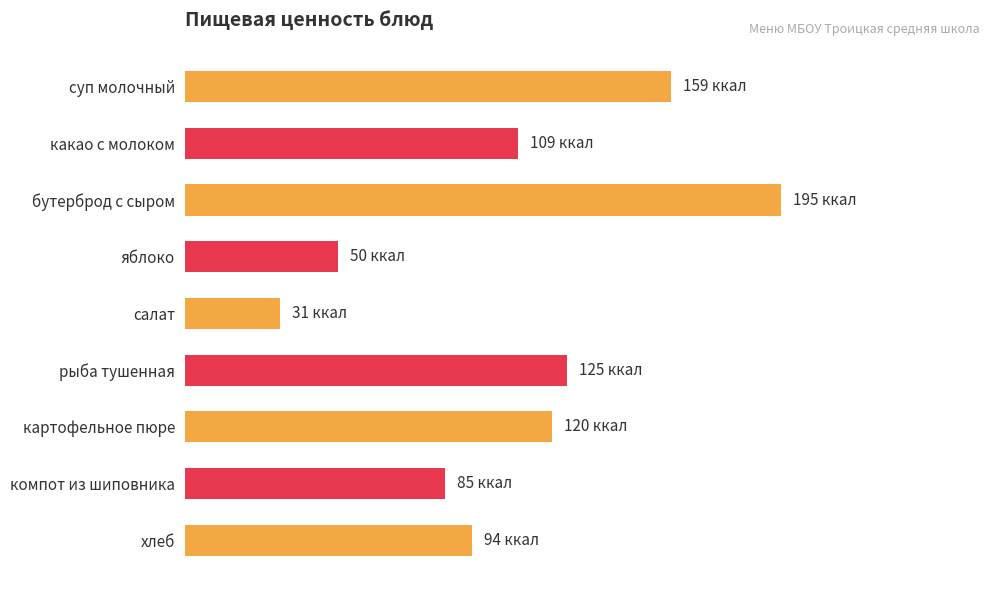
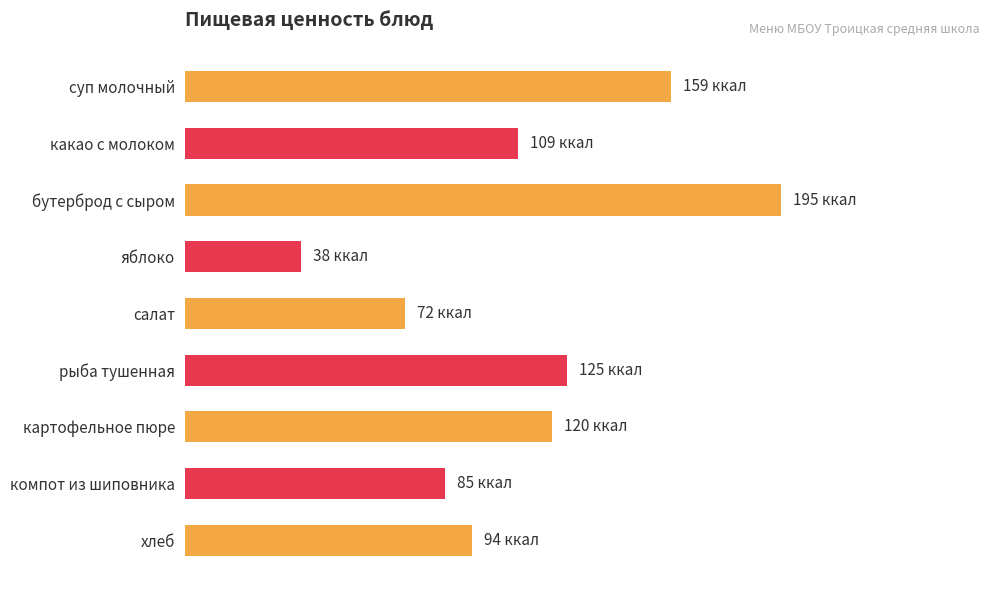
яблоко: 50 -> 38
салат: 31 -> 72
